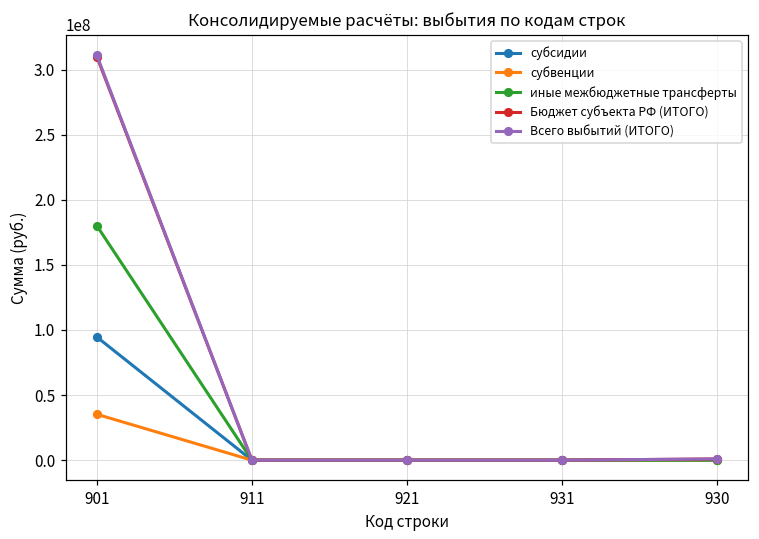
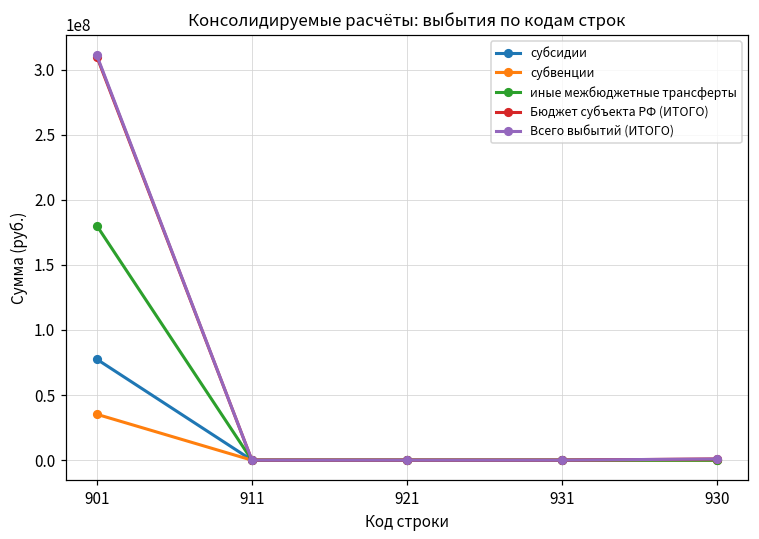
субсидии, 901: 95000000 -> 77000000
